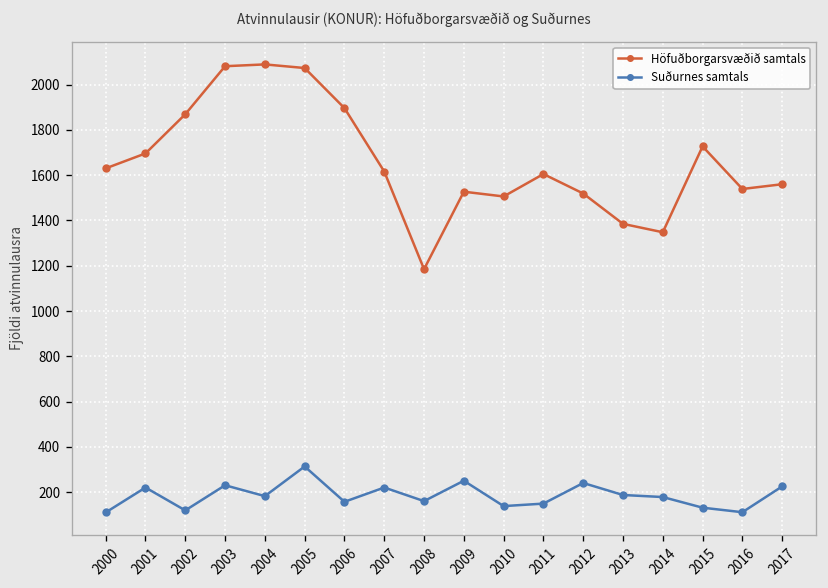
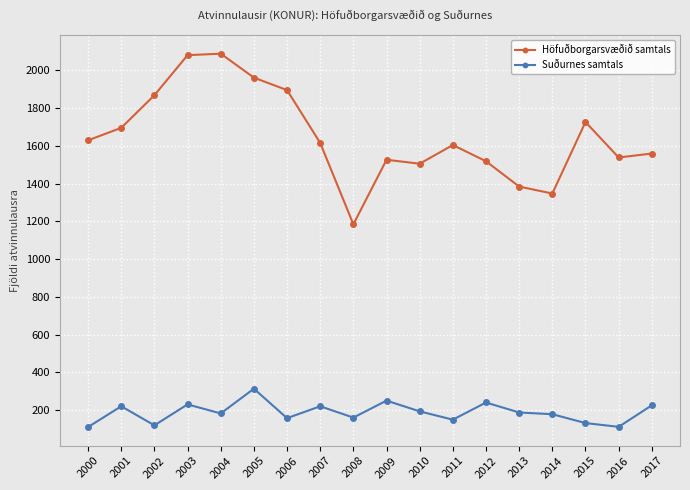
Höfuðborgarsvæðið samtals, 2005: 2070 -> 1960
Suðurnes samtals, 2010: 140 -> 190
